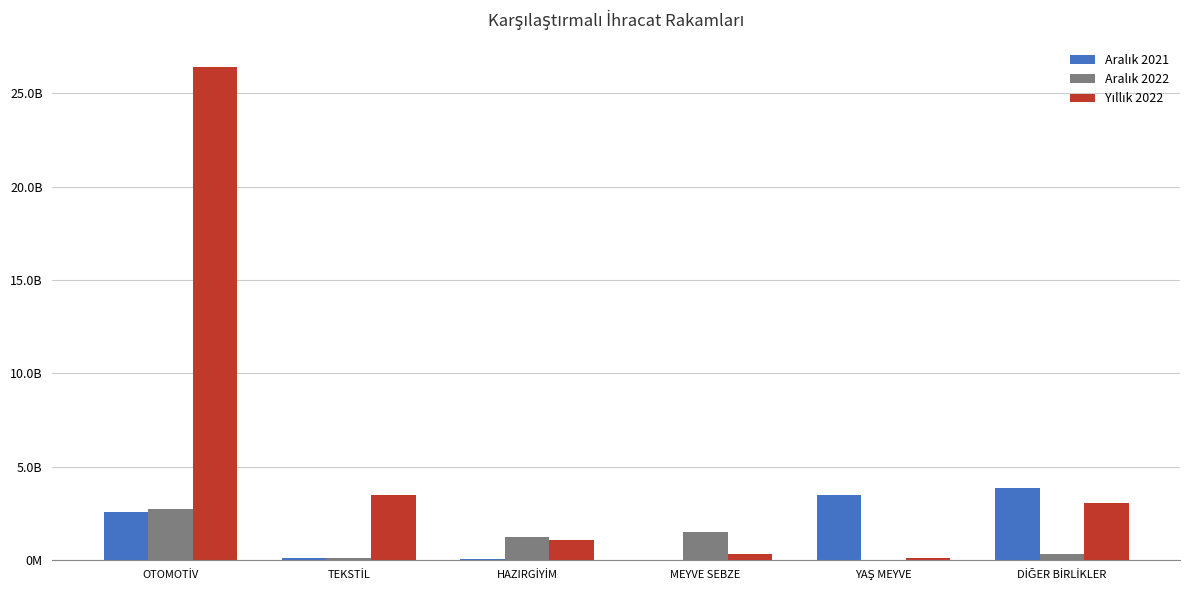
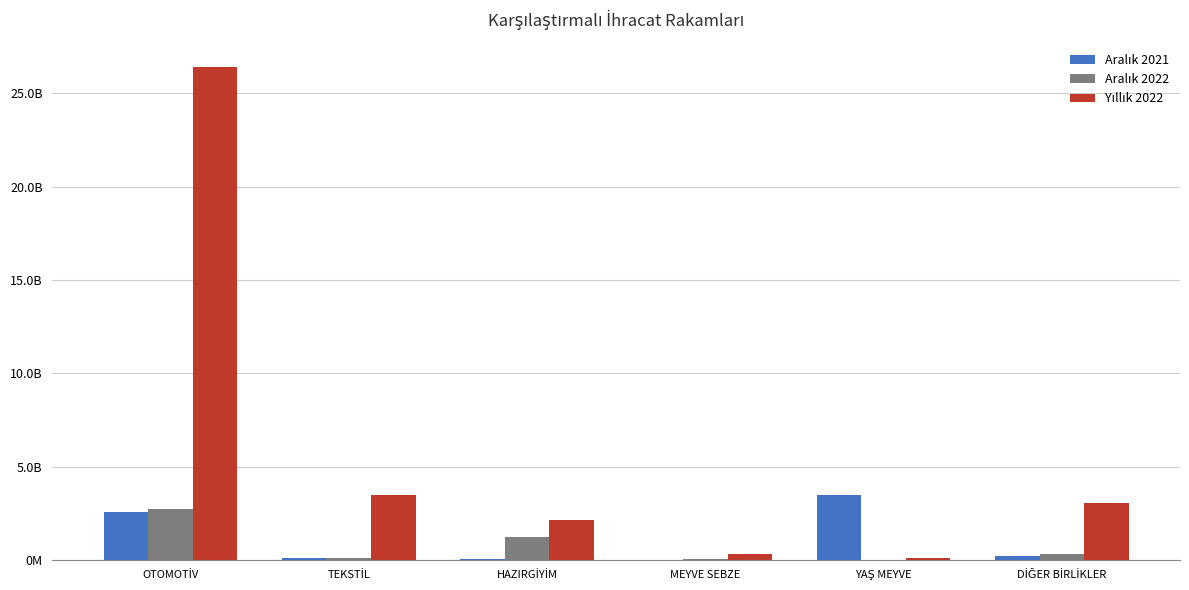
Yıllık 2022, HAZIRGİYİM: 1100000000 -> 2200000000
Aralık 2022, MEYVE SEBZE: 1500000000 -> 0
Aralık 2021, DİĞER BİRLİKLER: 3900000000 -> 200000000
